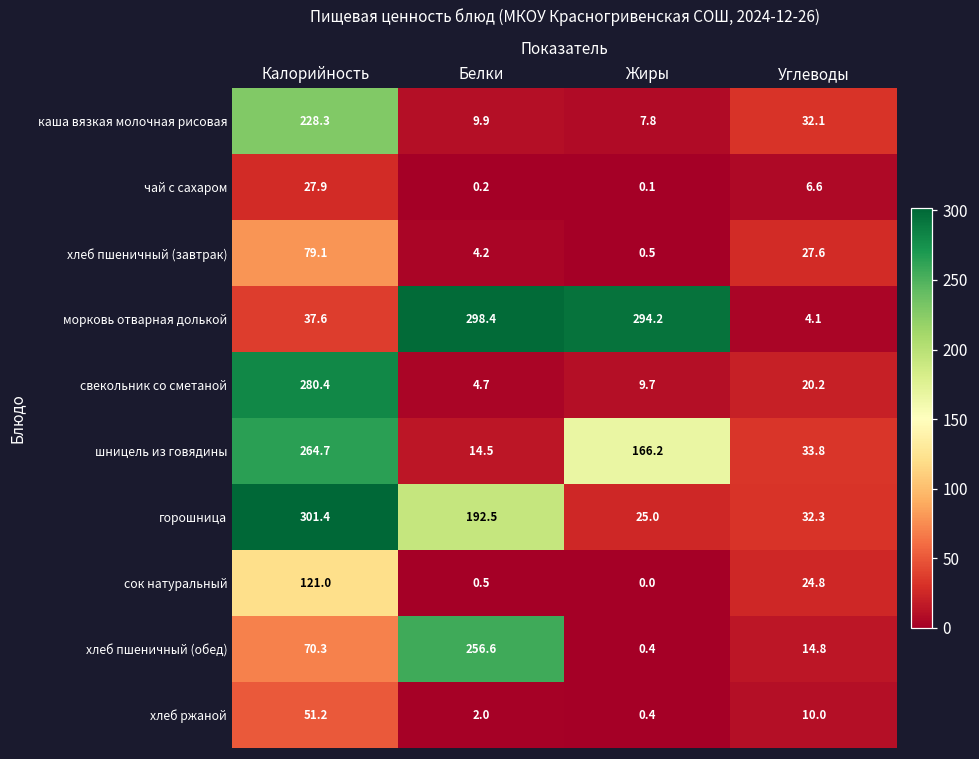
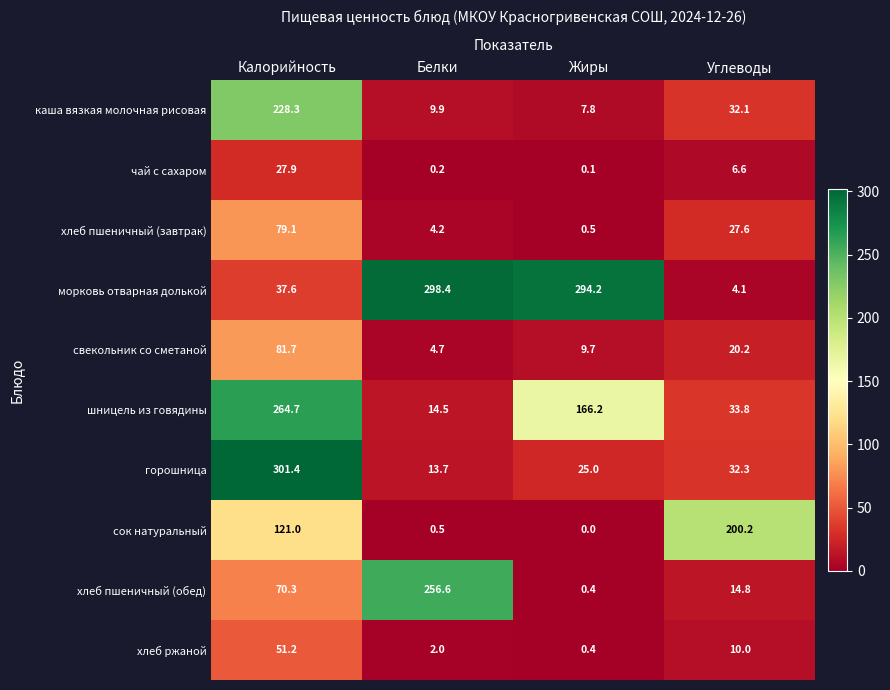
свекольник со сметаной, Калорийность: 280.4 -> 81.7
горошница, Белки: 192.5 -> 13.7
сок натуральный, Углеводы: 24.8 -> 200.2
